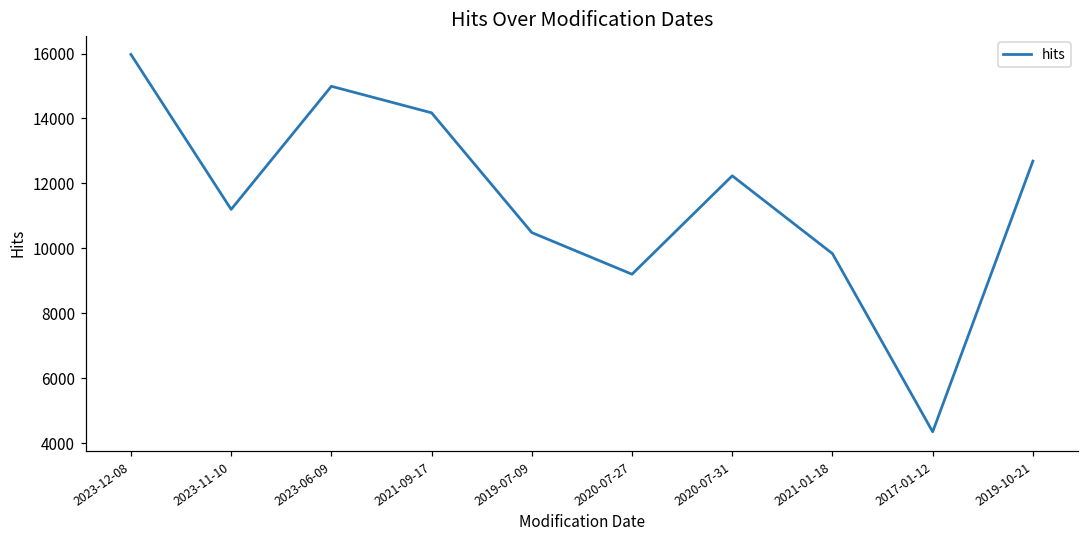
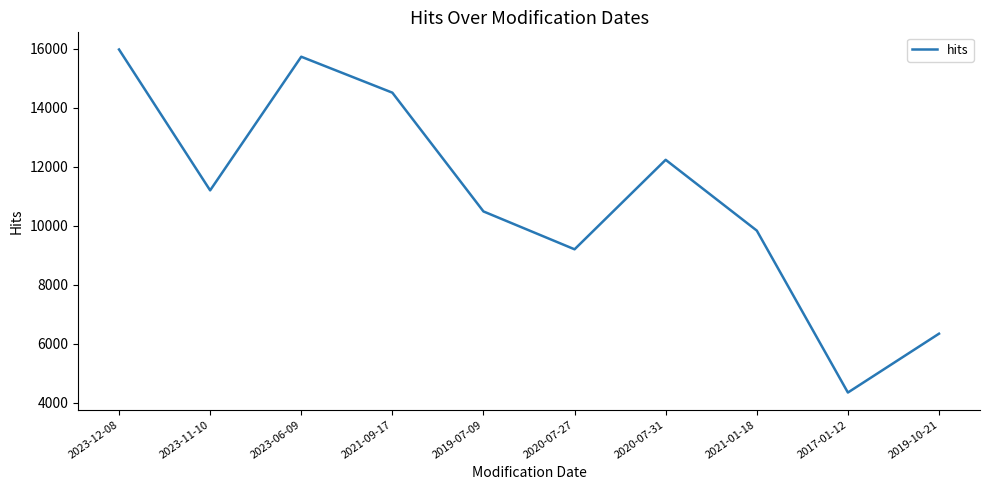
2023-06-09: 15000 -> 15700
2021-09-17: 14200 -> 14500
2019-10-21: 12700 -> 6300
